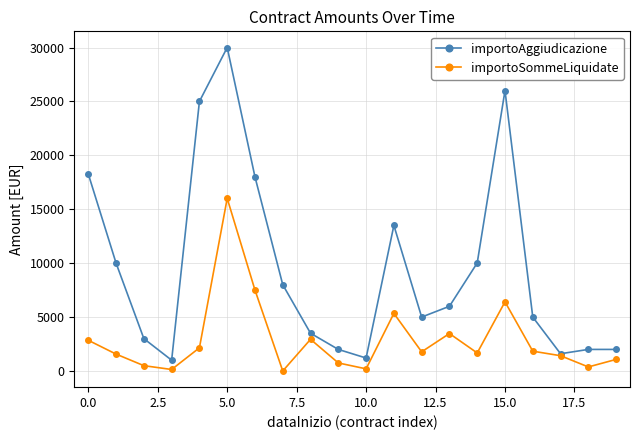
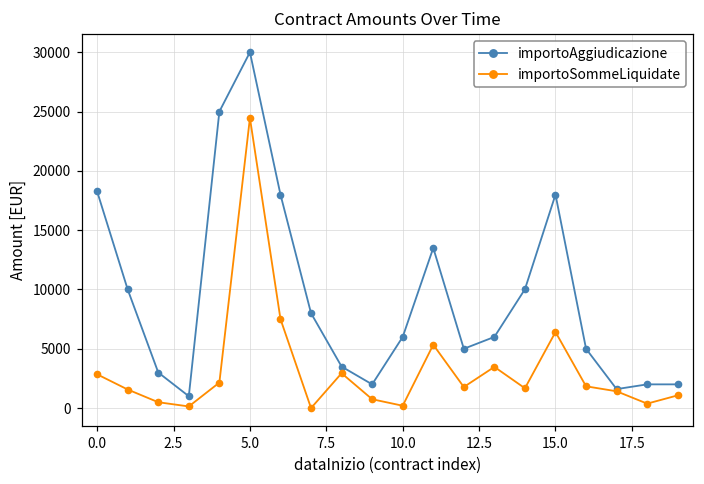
importoSommeLiquidate, 5.0: 16000 -> 24500
importoAggiudicazione, 10.0: 1200 -> 6000
importoAggiudicazione, 15.0: 26000 -> 18000
